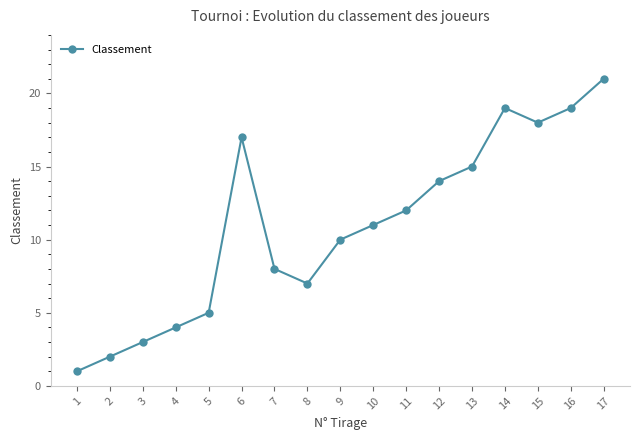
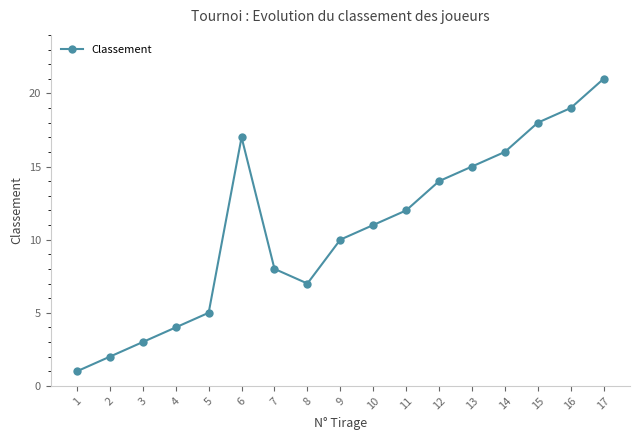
14: 19 -> 16
